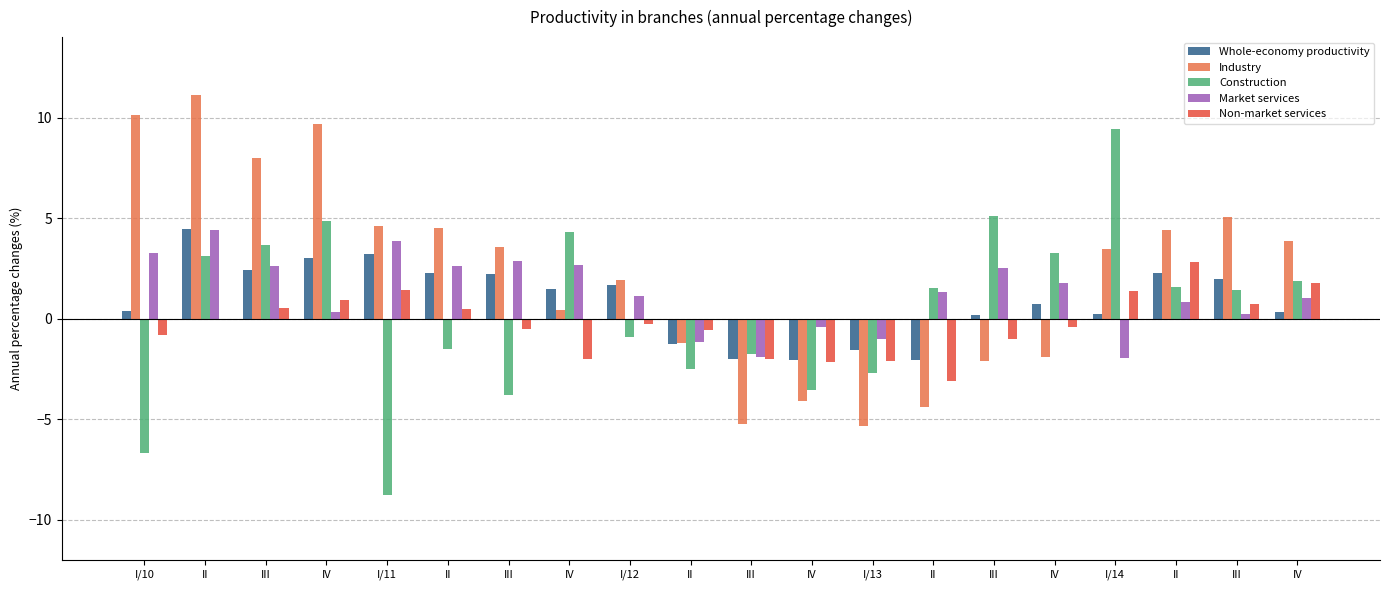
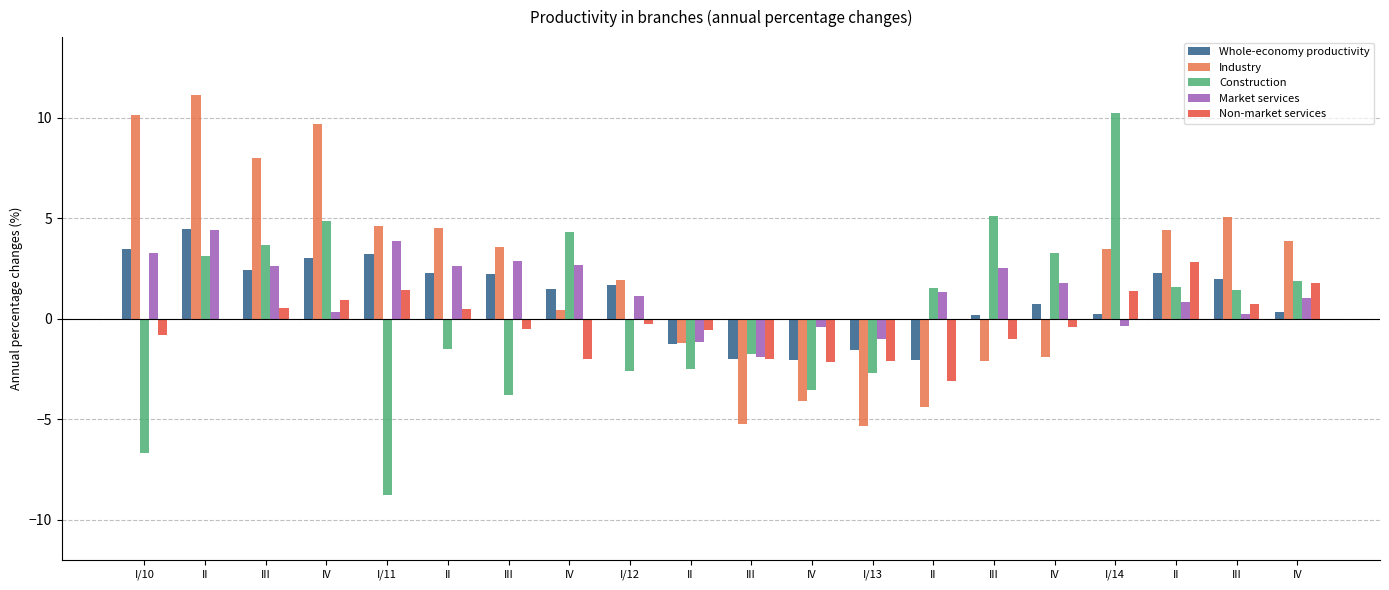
Whole-economy productivity, I/10: 0.4 -> 3.5
Construction, I/12: -0.9 -> -2.6
Construction, I/14: 9.4 -> 10.2
Market services, I/14: -2.0 -> -0.4
